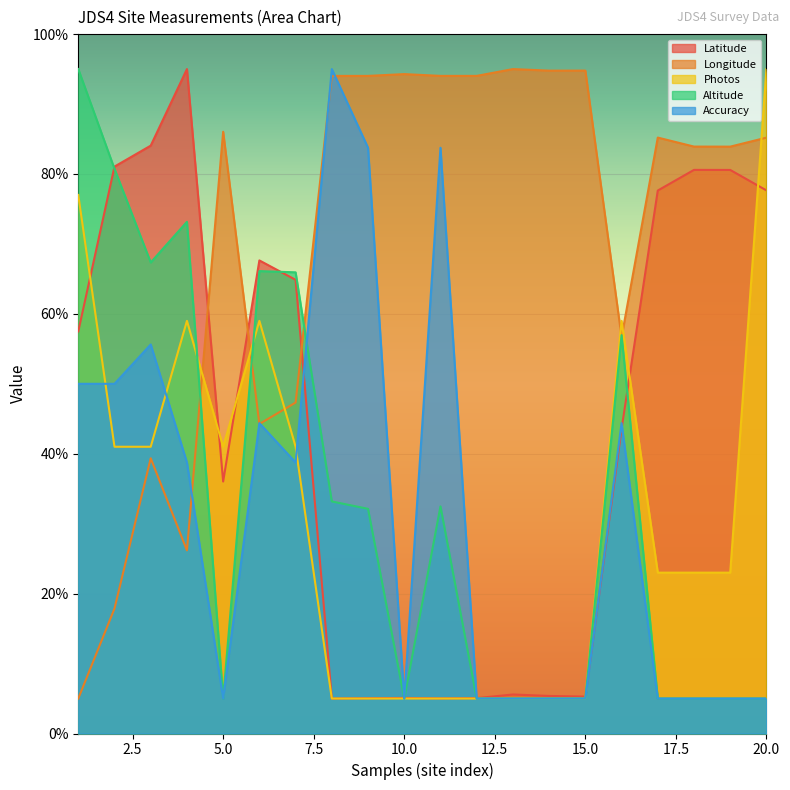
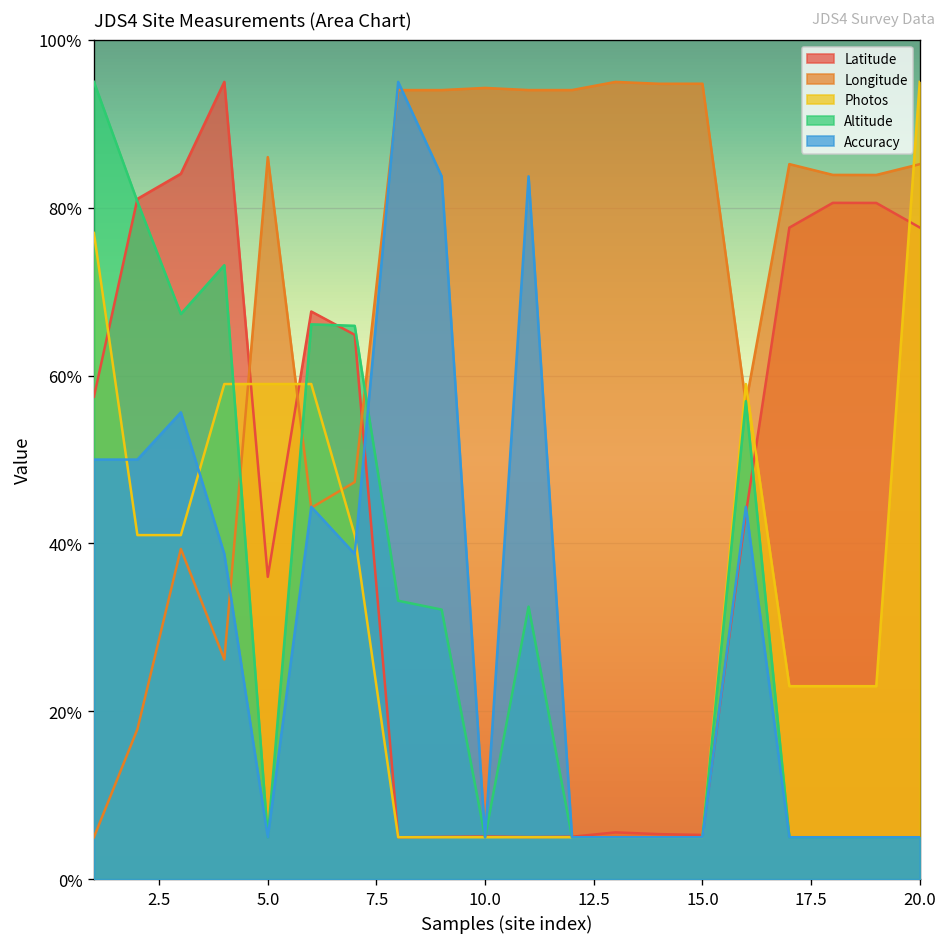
Photos, 5.0: 41% -> 59%
